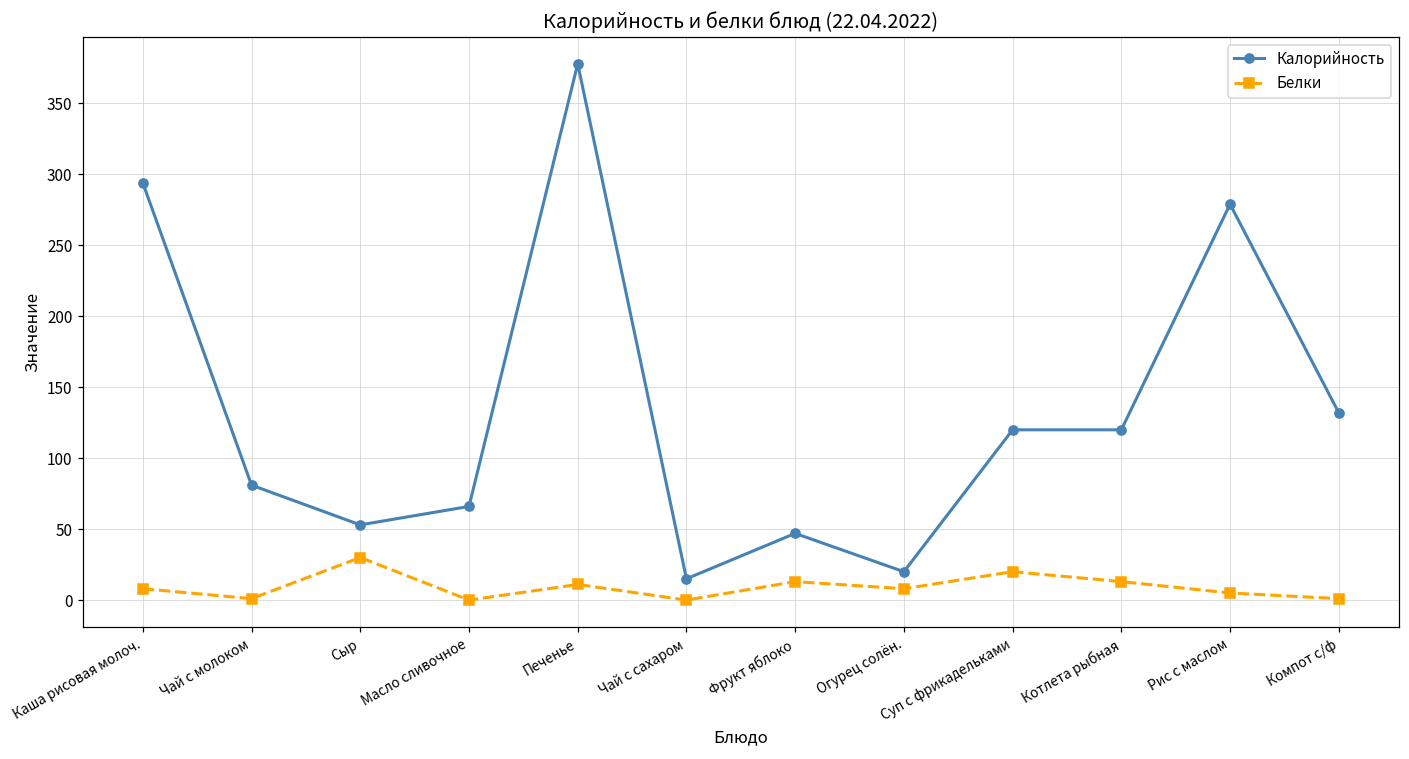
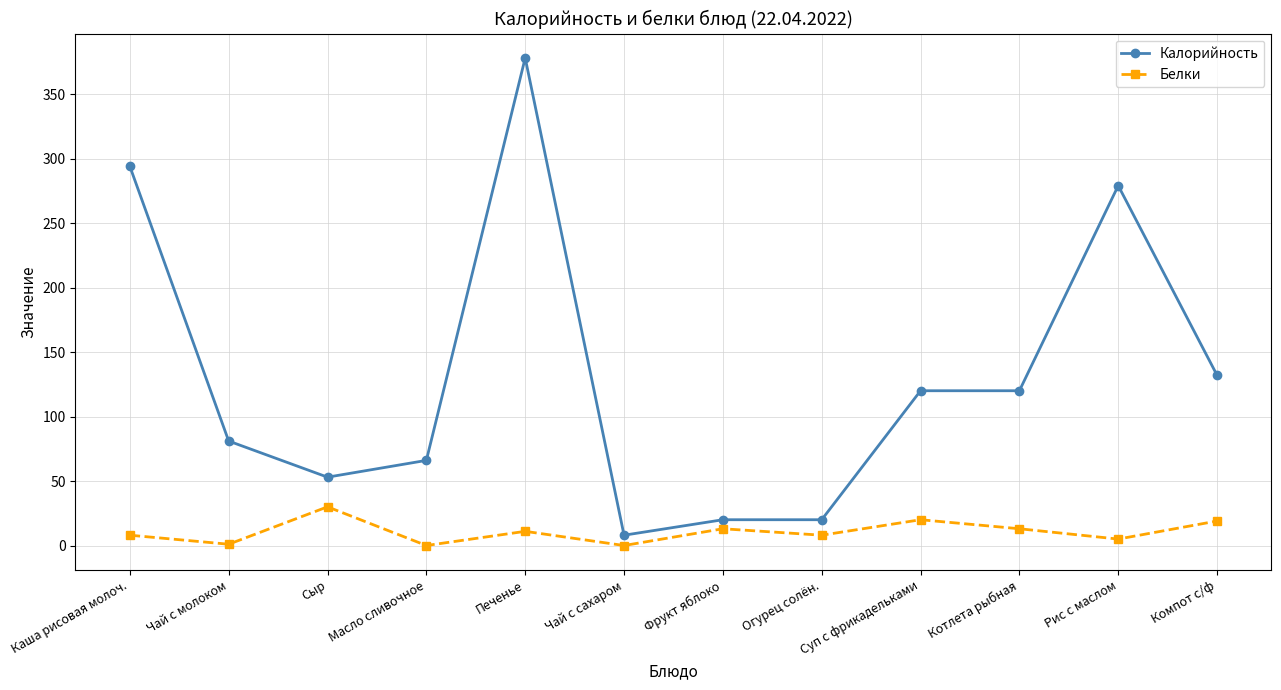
Калорийность, Чай с сахаром: 15 -> 8
Калорийность, Фрукт яблоко: 47 -> 20
Белки, Компот с/ф: 1 -> 19
